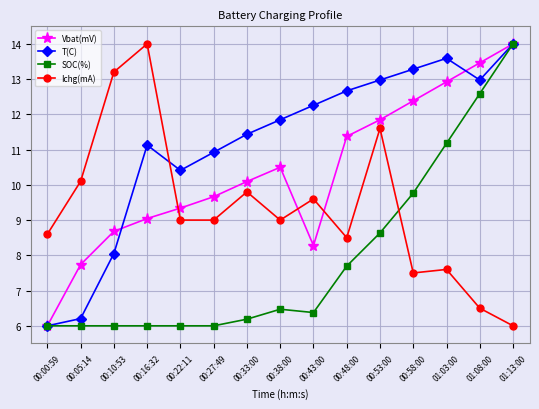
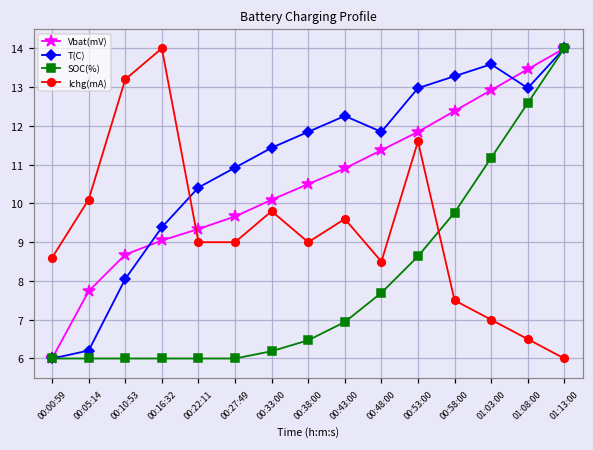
T(C), 00:16:32: 11.1 -> 9.4
Vbat(mV), 00:43:00: 8.3 -> 10.9
SOC(%), 00:43:00: 6.4 -> 6.9
T(C), 00:48:00: 12.7 -> 11.8
Ichg(mA), 01:03:00: 7.6 -> 7.0
